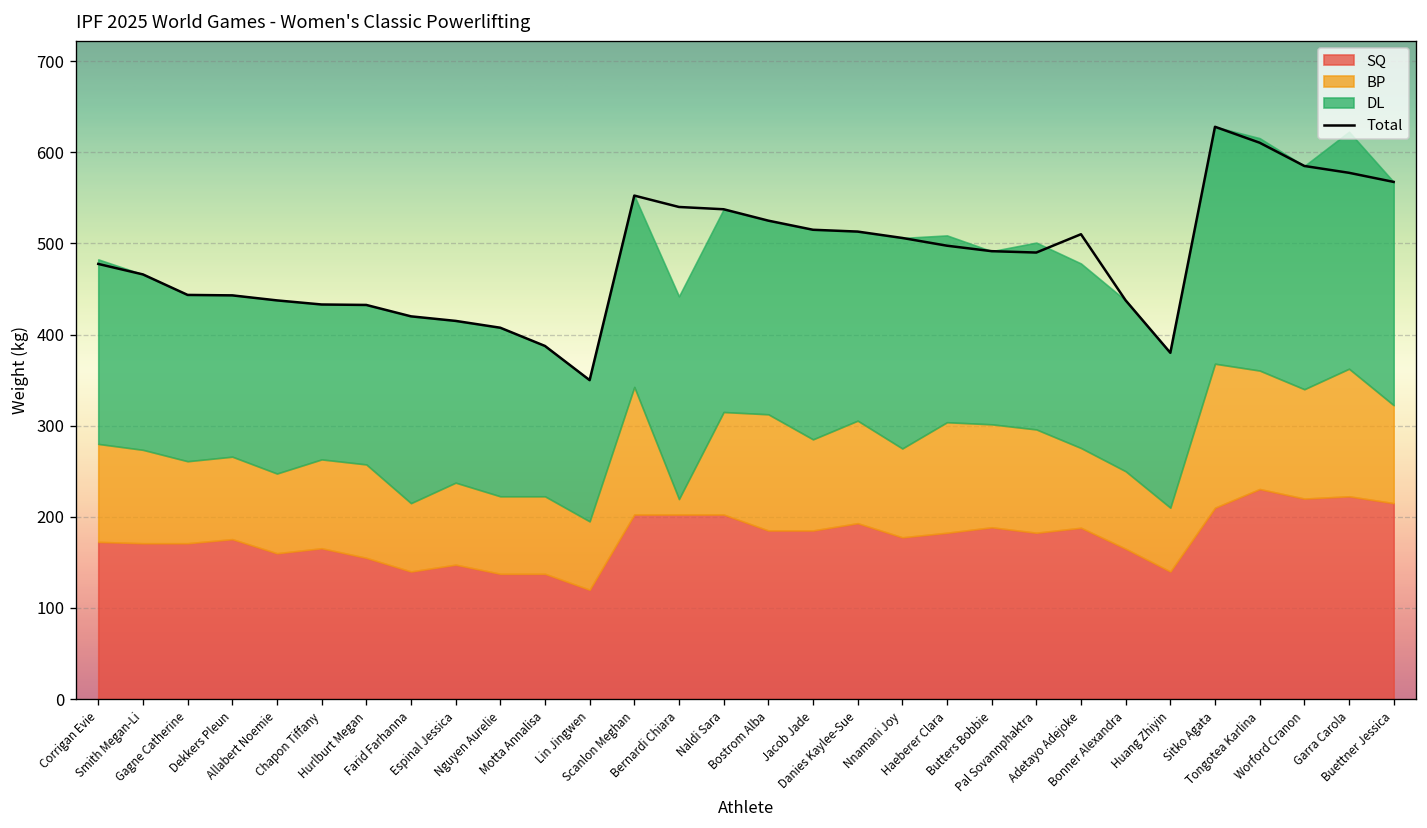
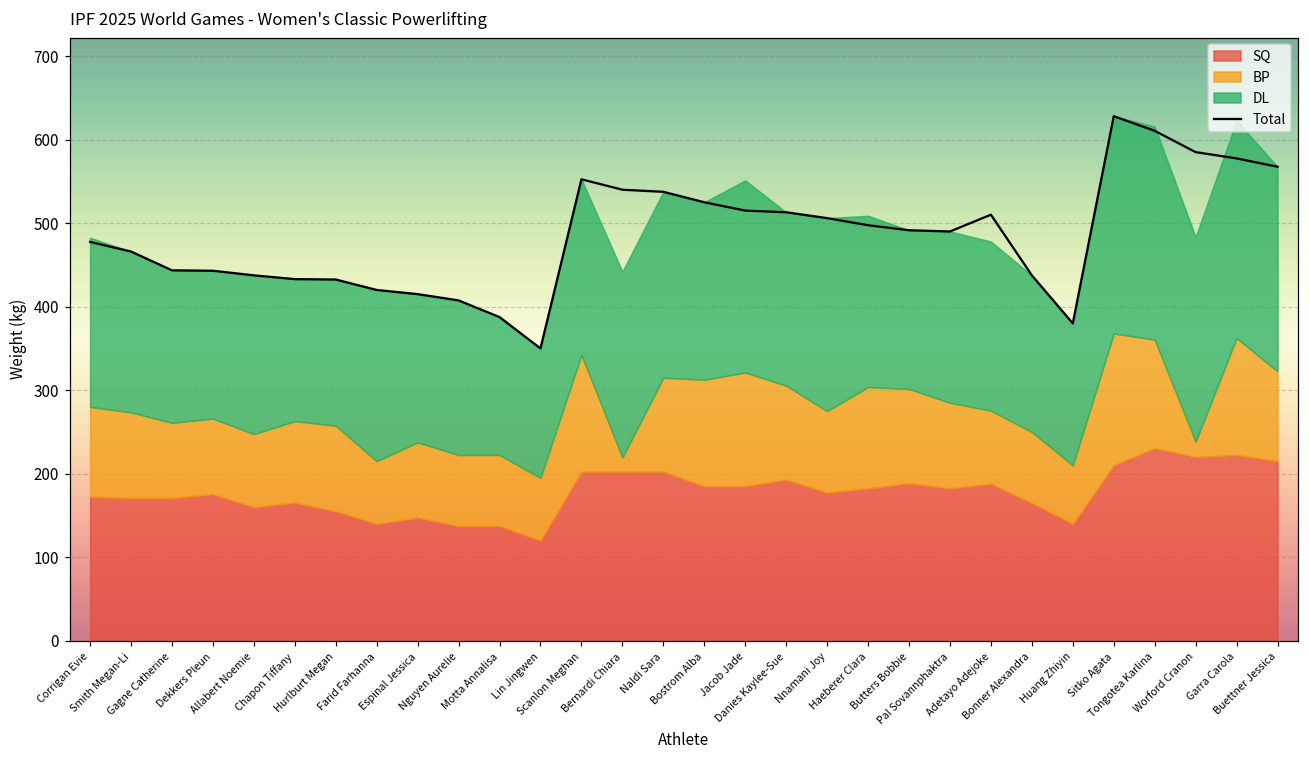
BP, Jacob Jade: 100 -> 140
BP, Pal Sovannphaktra: 110 -> 100
BP, Worford Cranon: 120 -> 20
